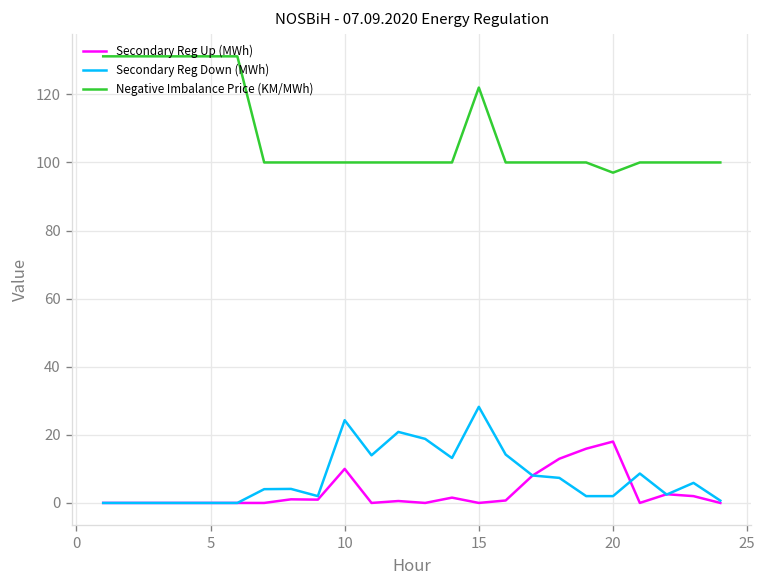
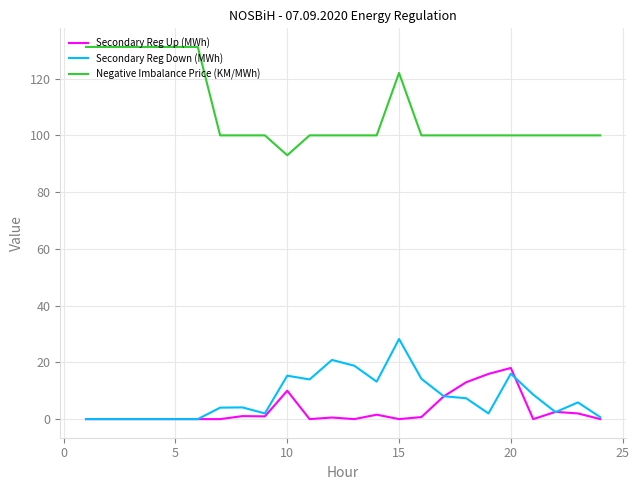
Secondary Reg Down (MWh), 10: 24 -> 15
Negative Imbalance Price (KM/MWh), 10: 100 -> 93
Secondary Reg Down (MWh), 20: 2 -> 16
Negative Imbalance Price (KM/MWh), 20: 97 -> 100
